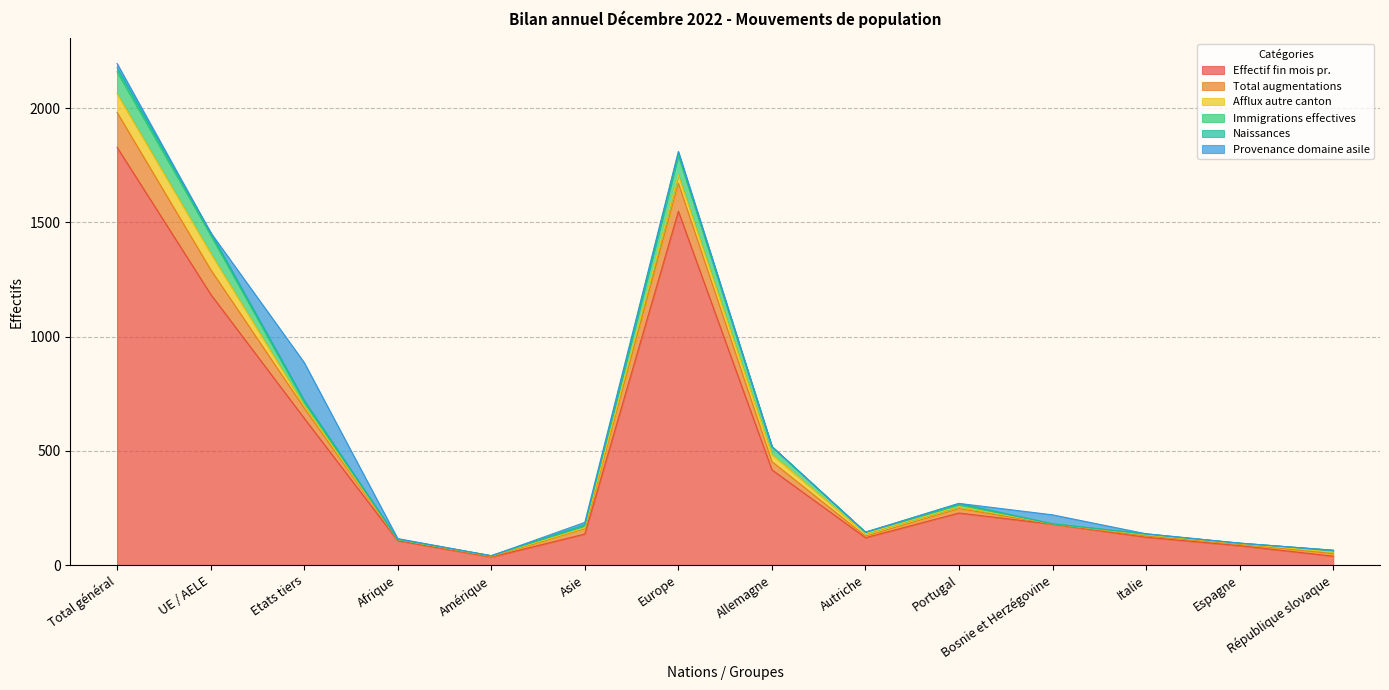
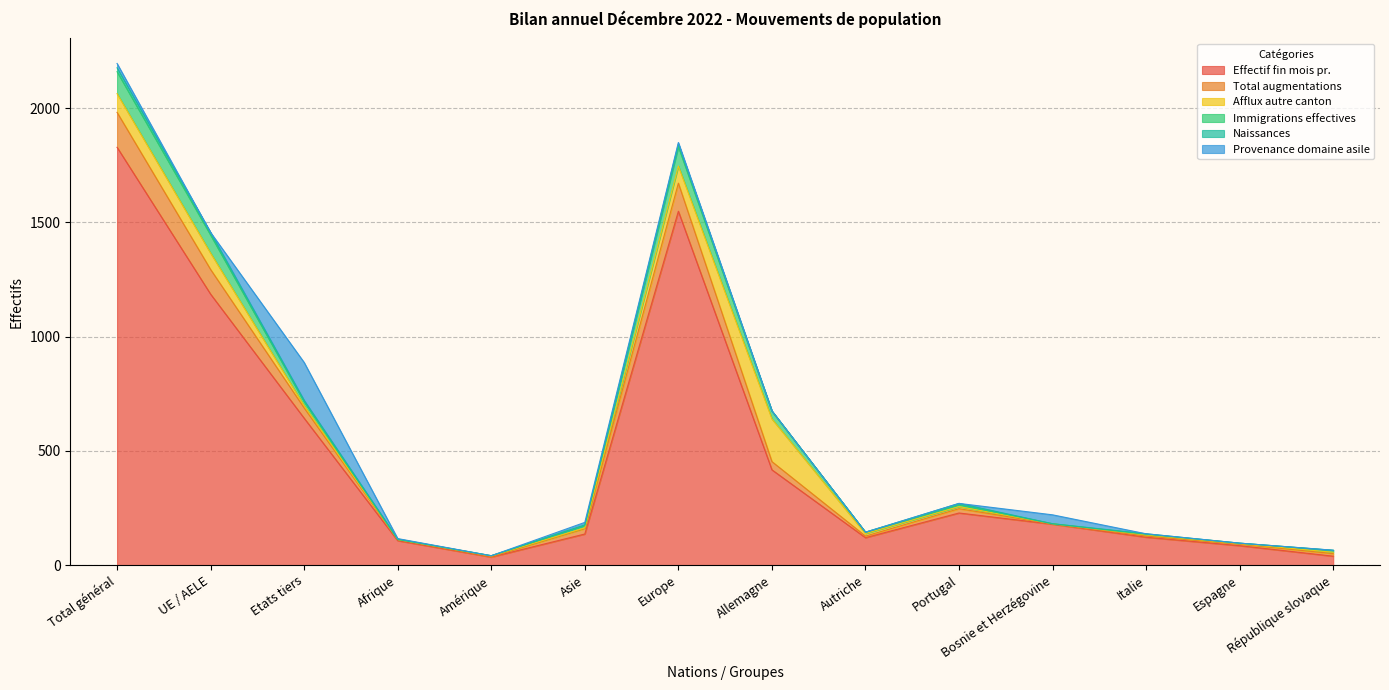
Afflux autre canton, Europe: 40 -> 80
Afflux autre canton, Allemagne: 30 -> 190
